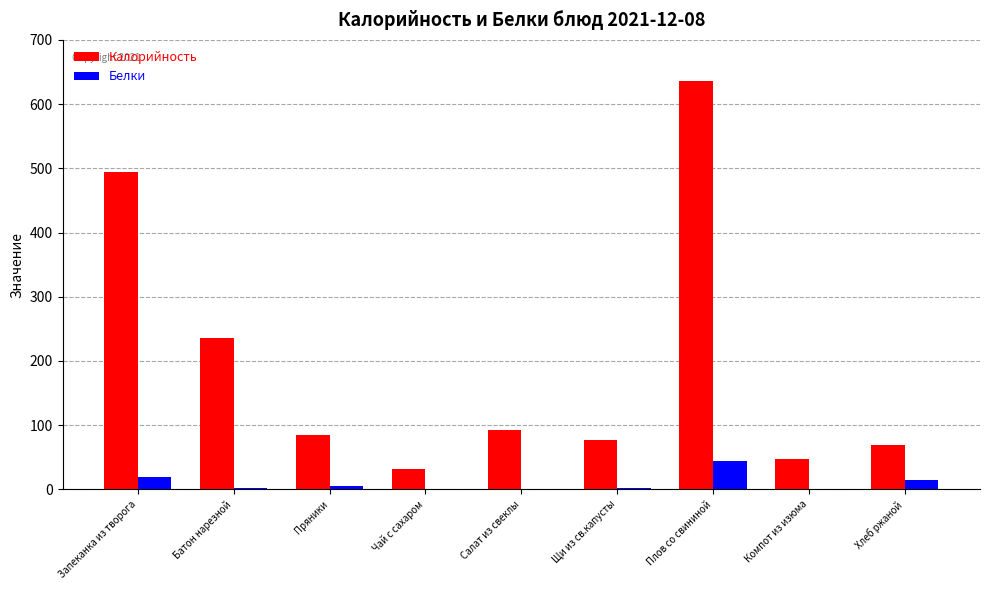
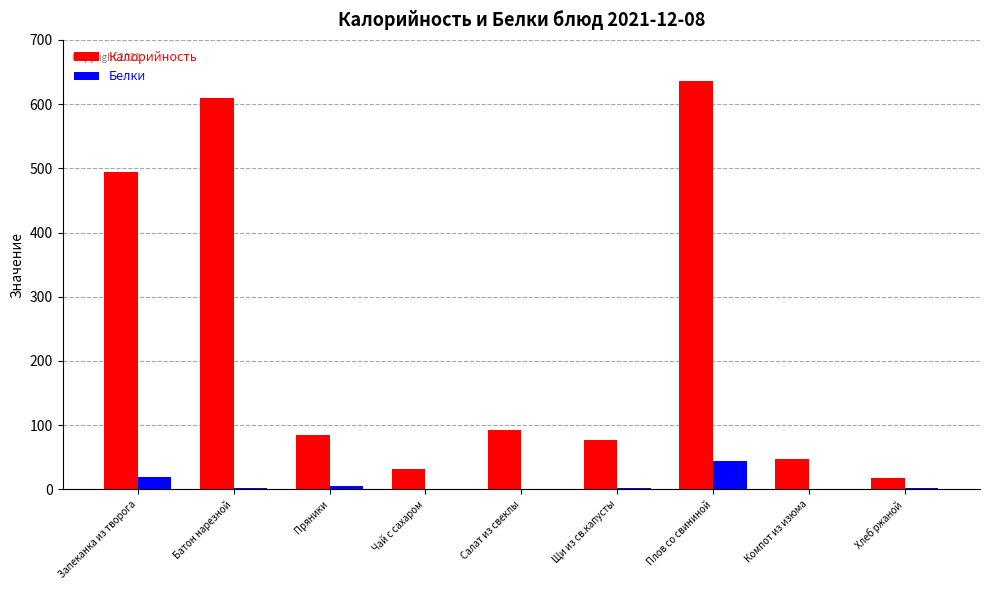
Калорийность, Батон нарезной: 240 -> 610
Калорийность, Хлеб ржаной: 70 -> 20
Белки, Хлеб ржаной: 10 -> 0
